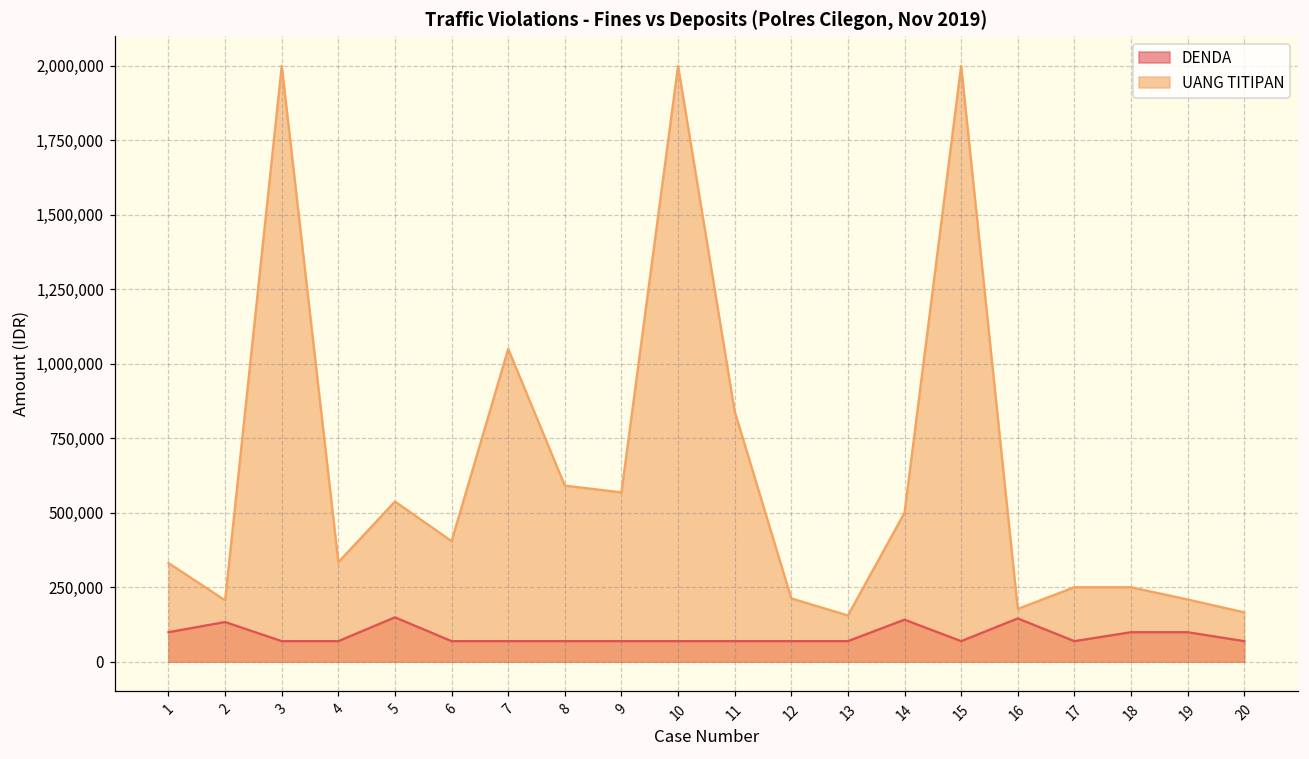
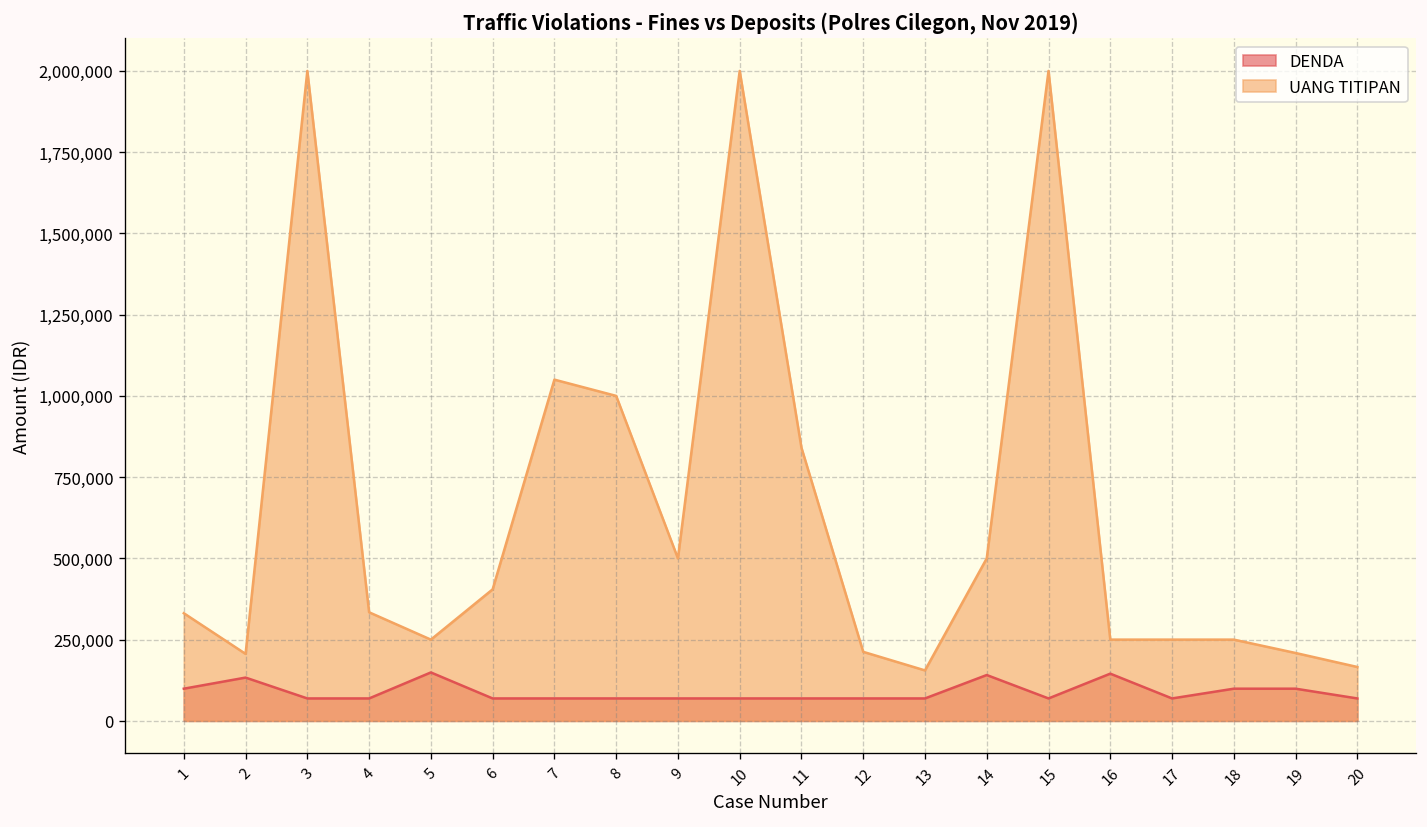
UANG TITIPAN, 5: 540,000 -> 250,000
UANG TITIPAN, 8: 590,000 -> 1,000,000
UANG TITIPAN, 9: 570,000 -> 500,000
UANG TITIPAN, 16: 180,000 -> 250,000
